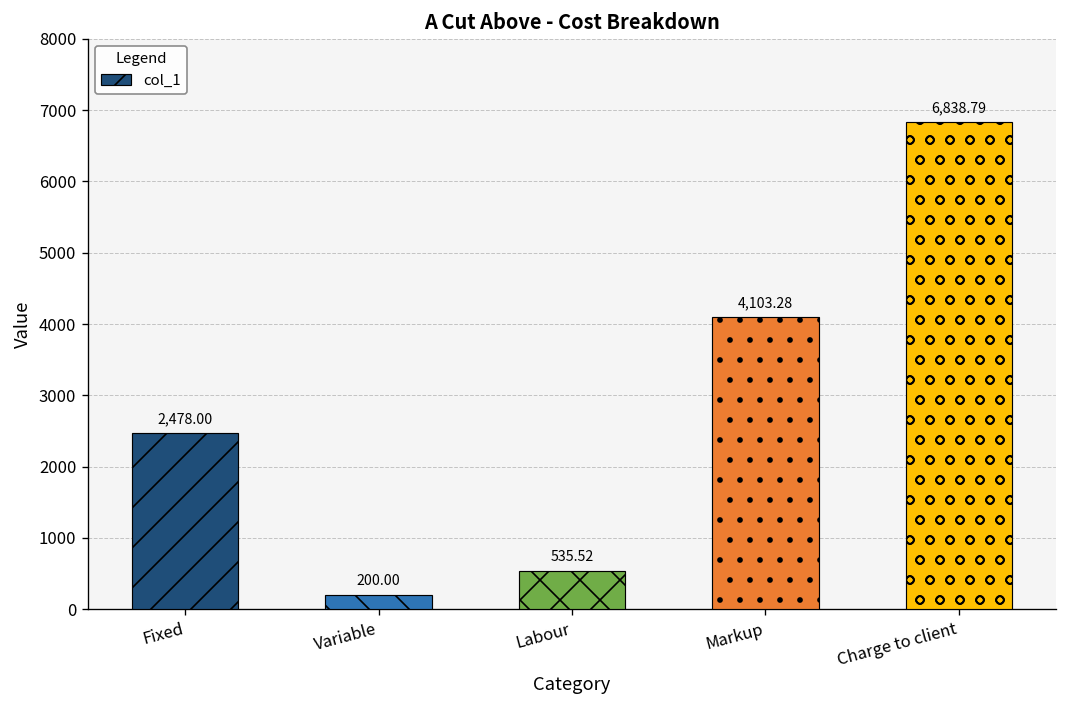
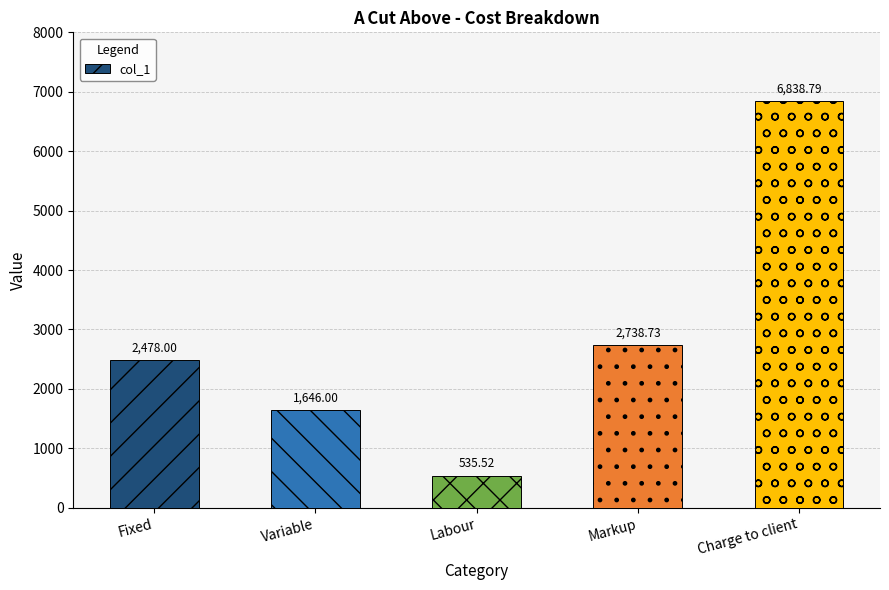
Variable: 200.00 -> 1,646.00
Markup: 4,103.28 -> 2,738.73
